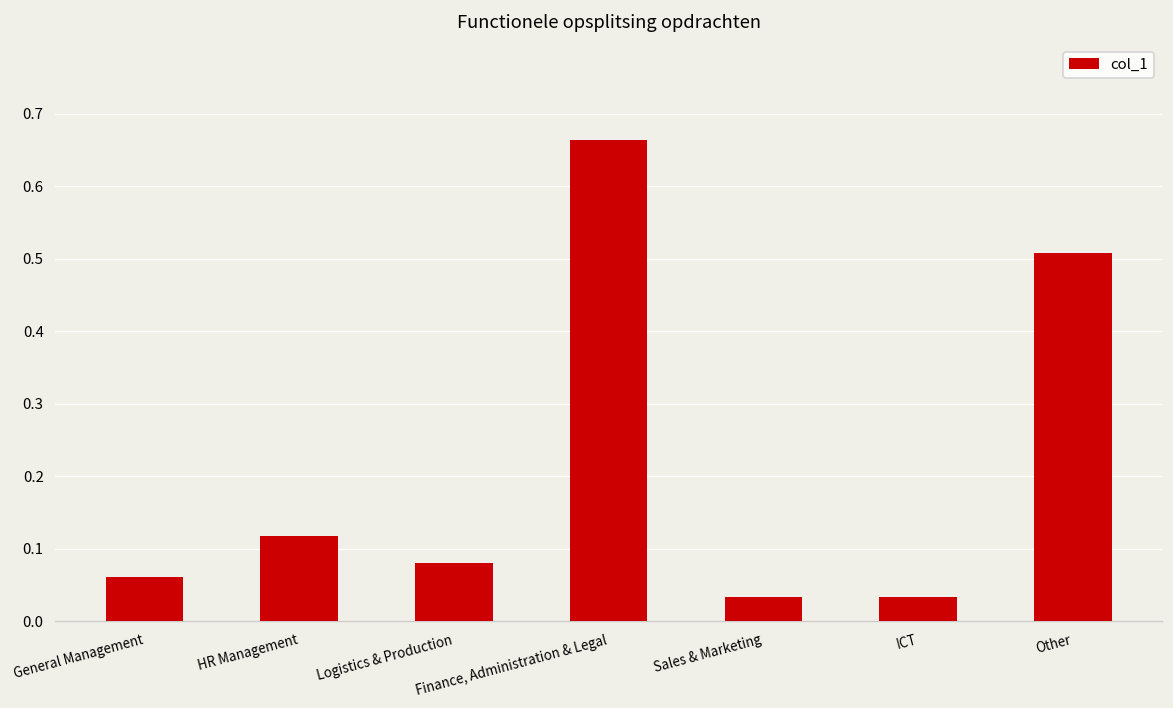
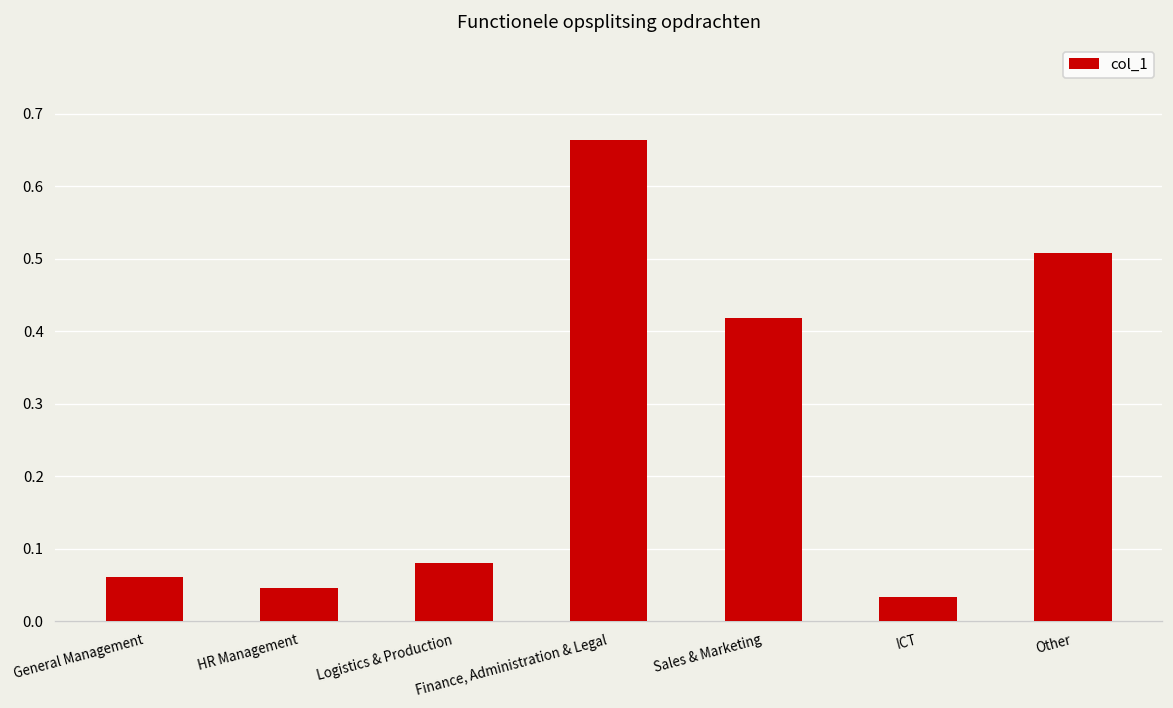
HR Management: 0.12 -> 0.05
Sales & Marketing: 0.03 -> 0.42
